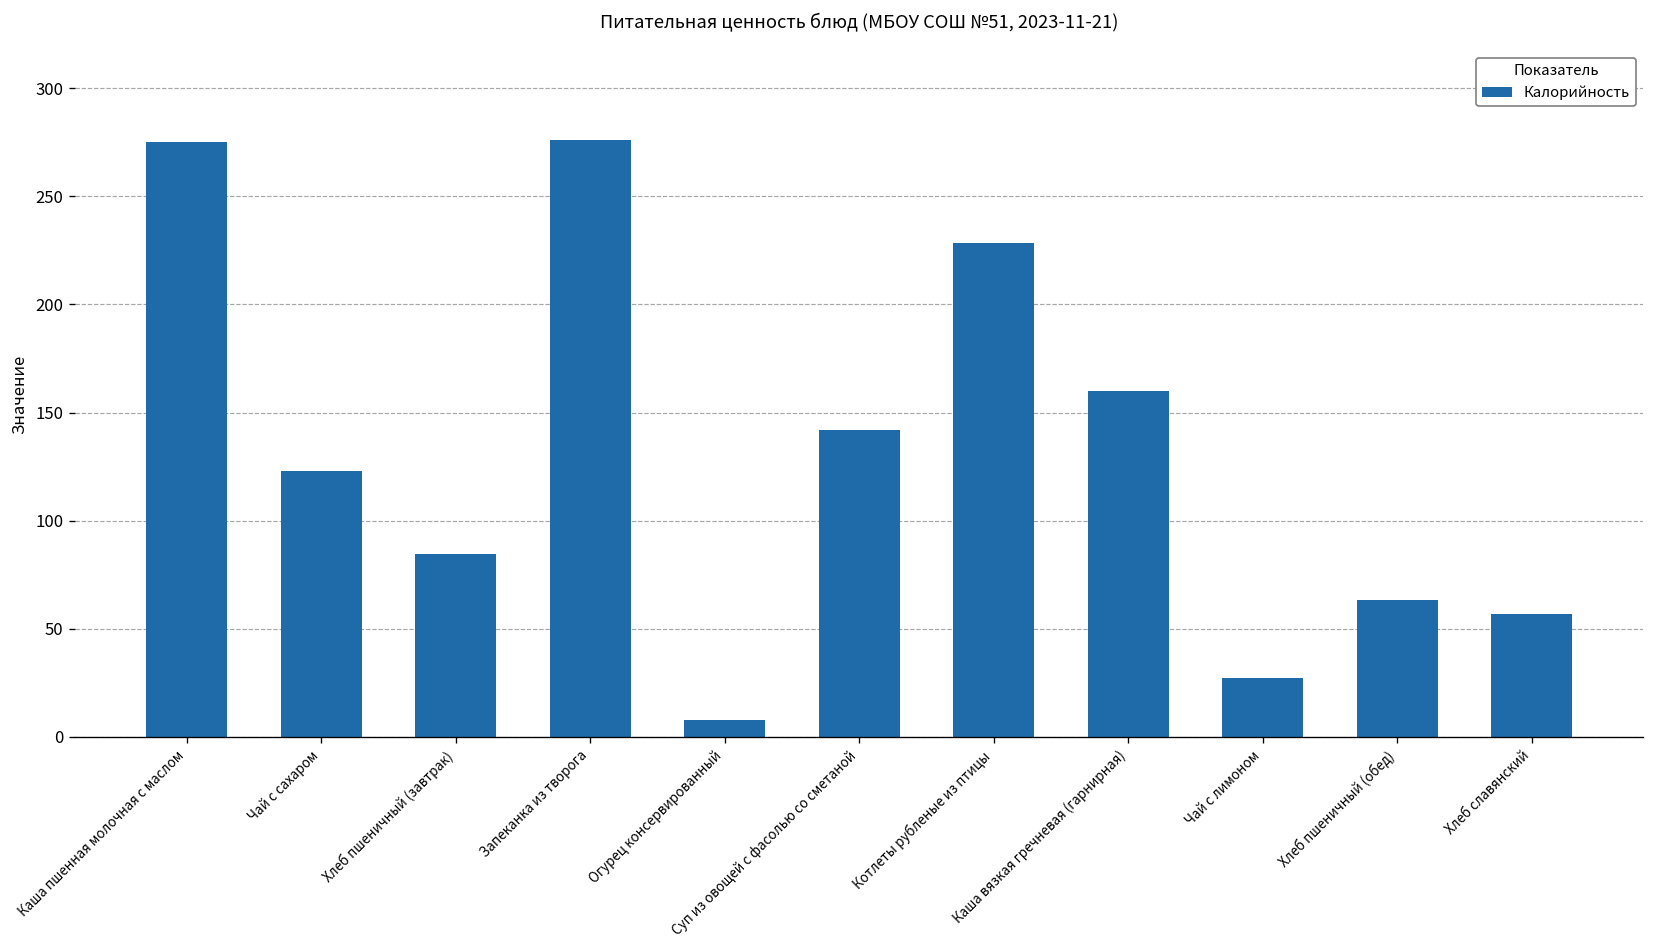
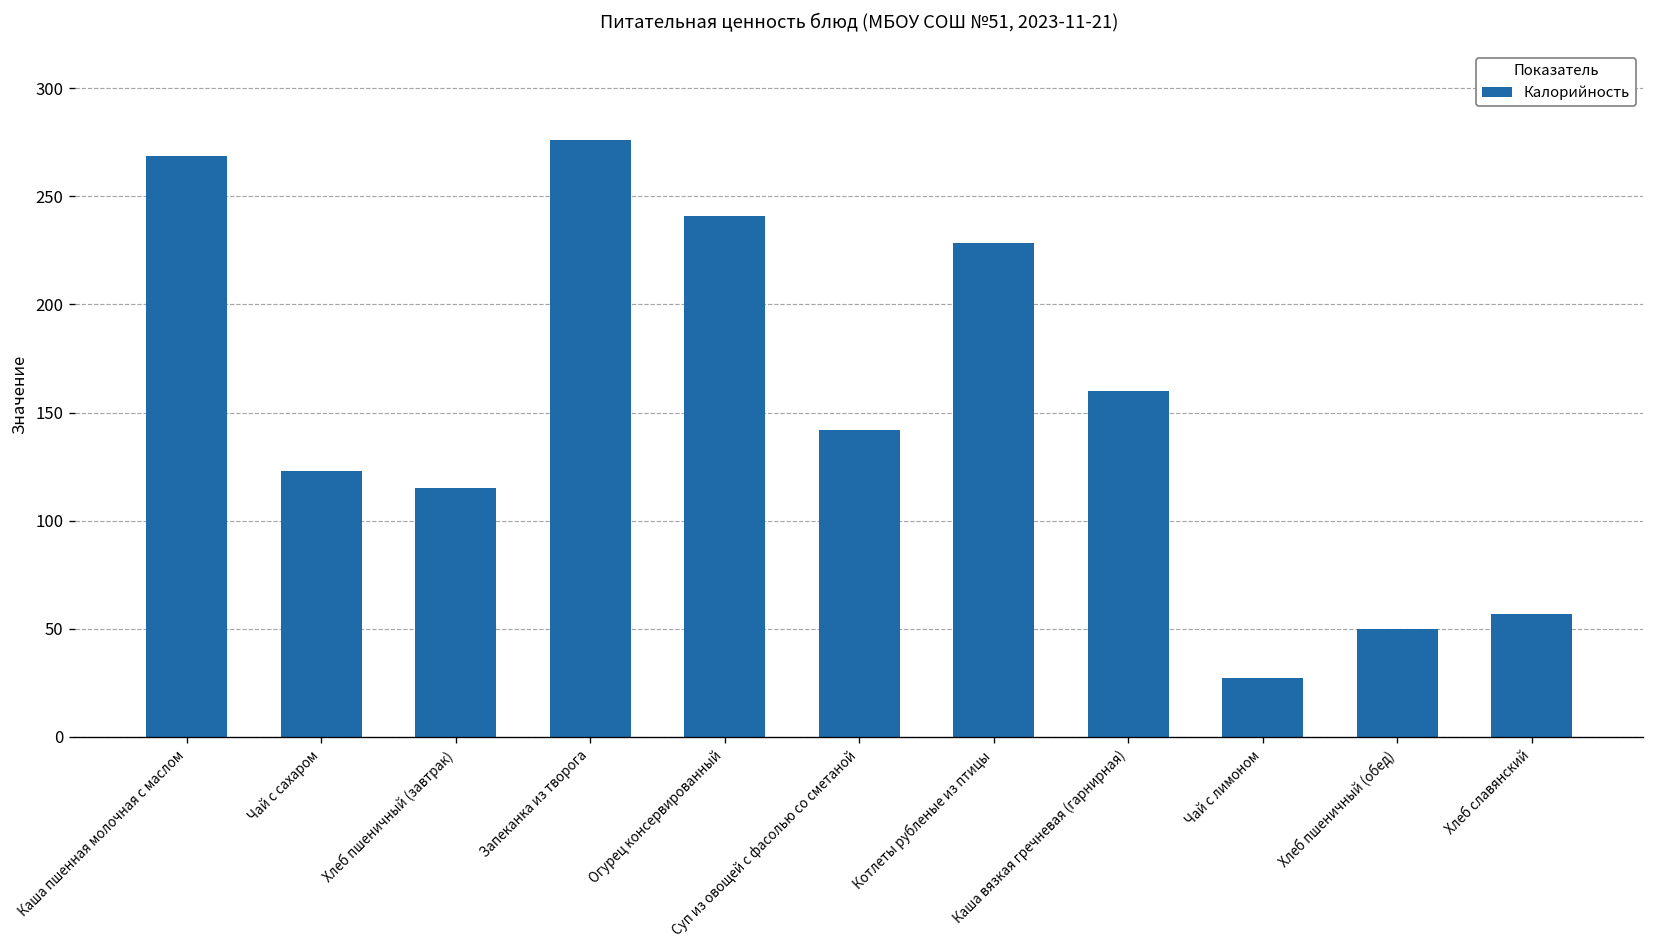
Каша пшенная молочная с маслом: 275 -> 268
Хлеб пшеничный (завтрак): 84 -> 115
Огурец консервированный: 8 -> 241
Хлеб пшеничный (обед): 63 -> 50
